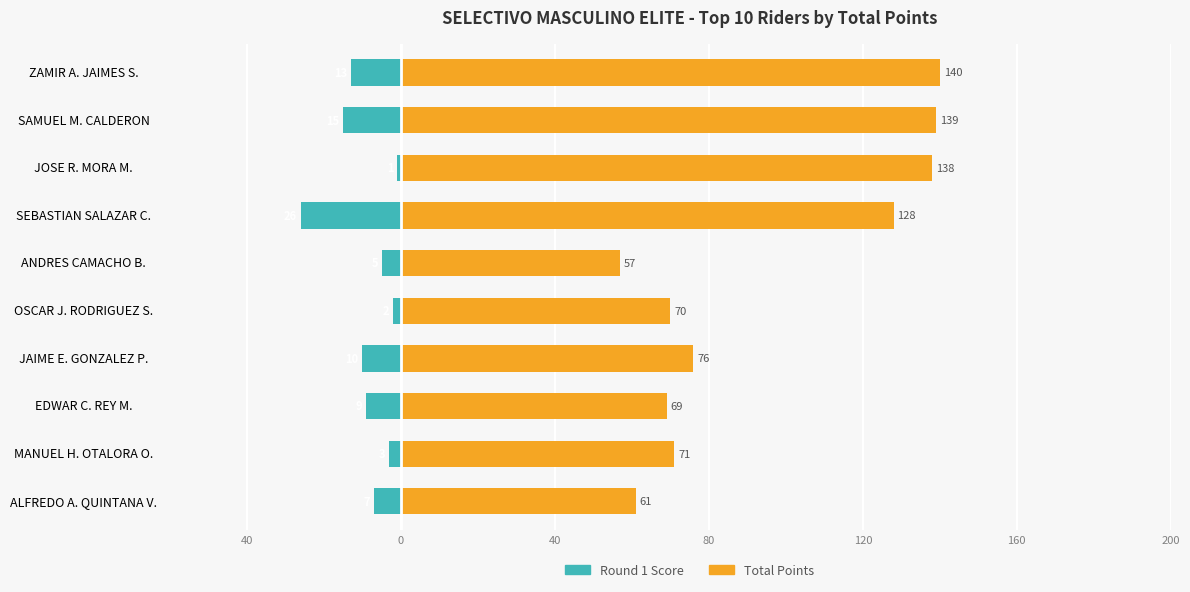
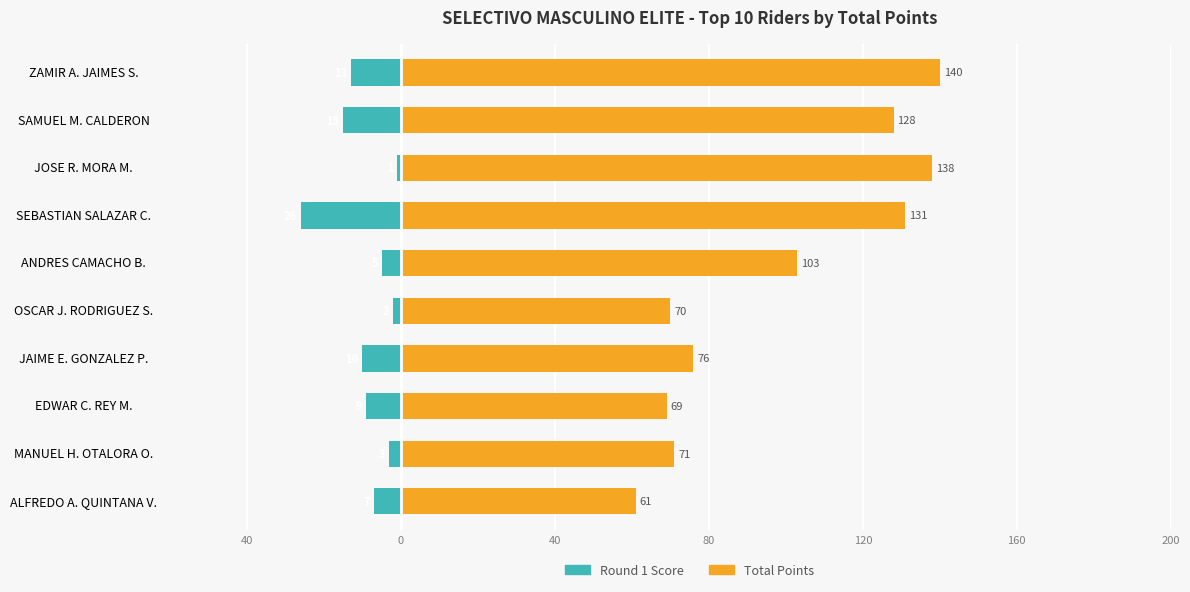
Total Points, SAMUEL M. CALDERON: 139 -> 128
Total Points, SEBASTIAN SALAZAR C.: 128 -> 131
Total Points, ANDRES CAMACHO B.: 57 -> 103
